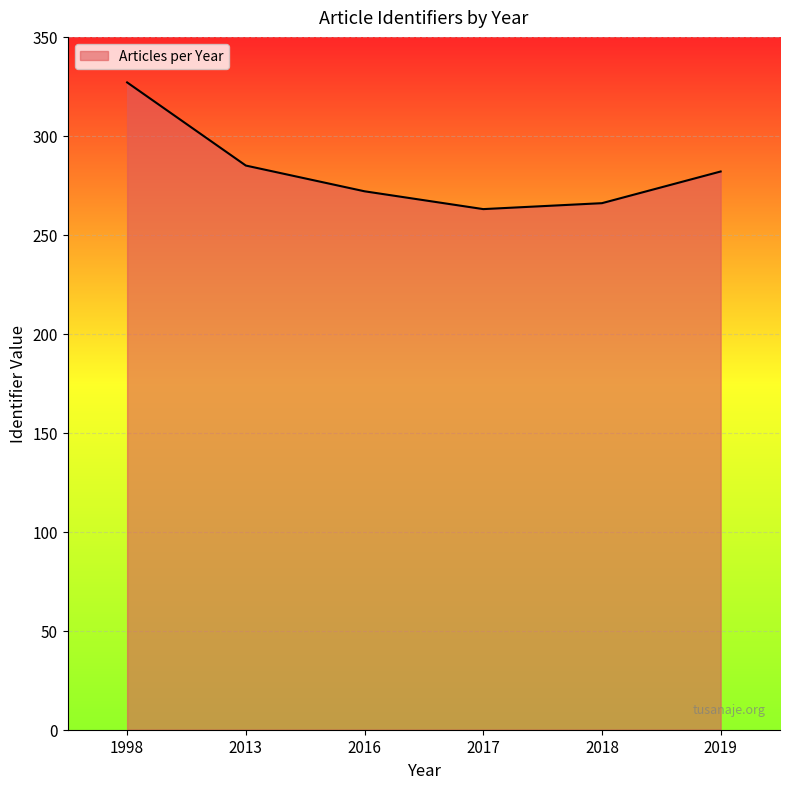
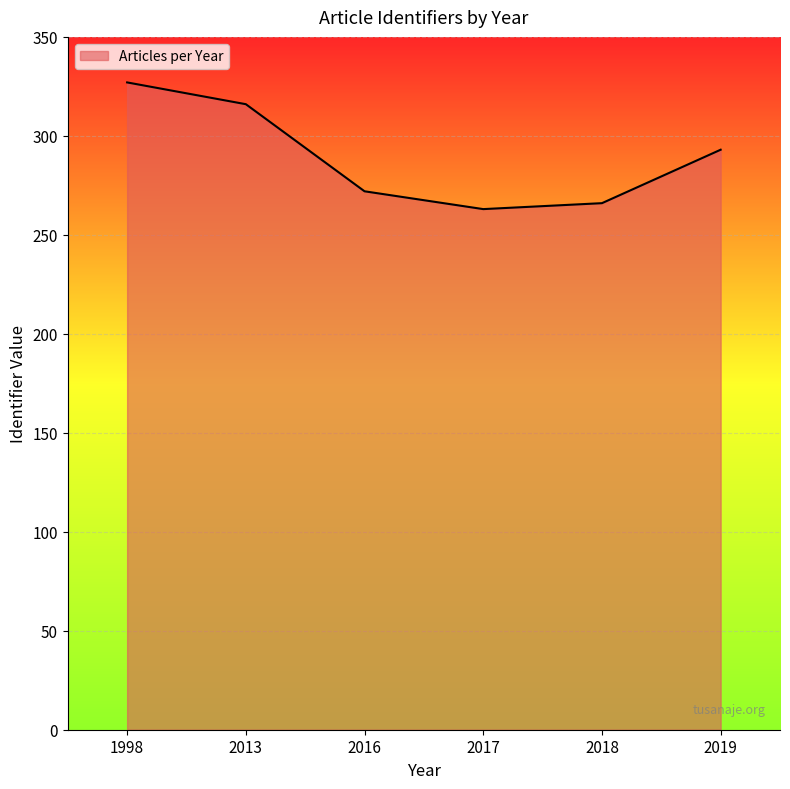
2013: 285 -> 316
2019: 282 -> 293
